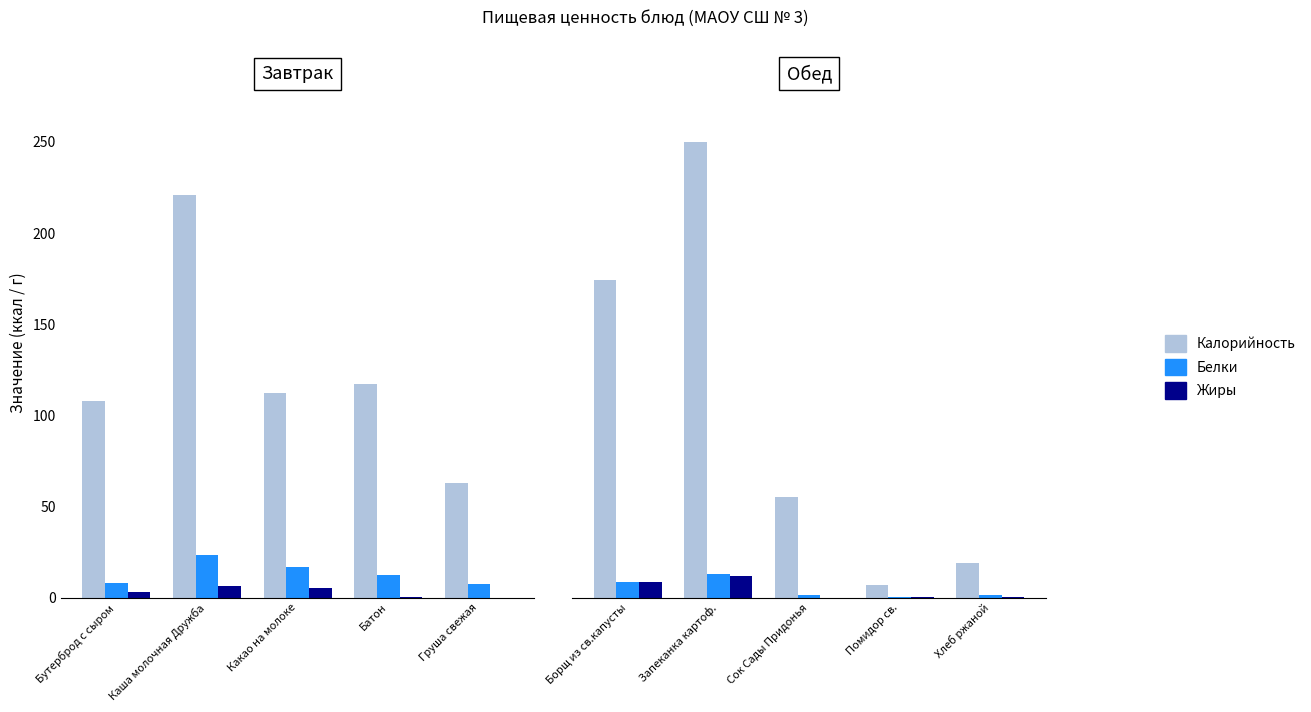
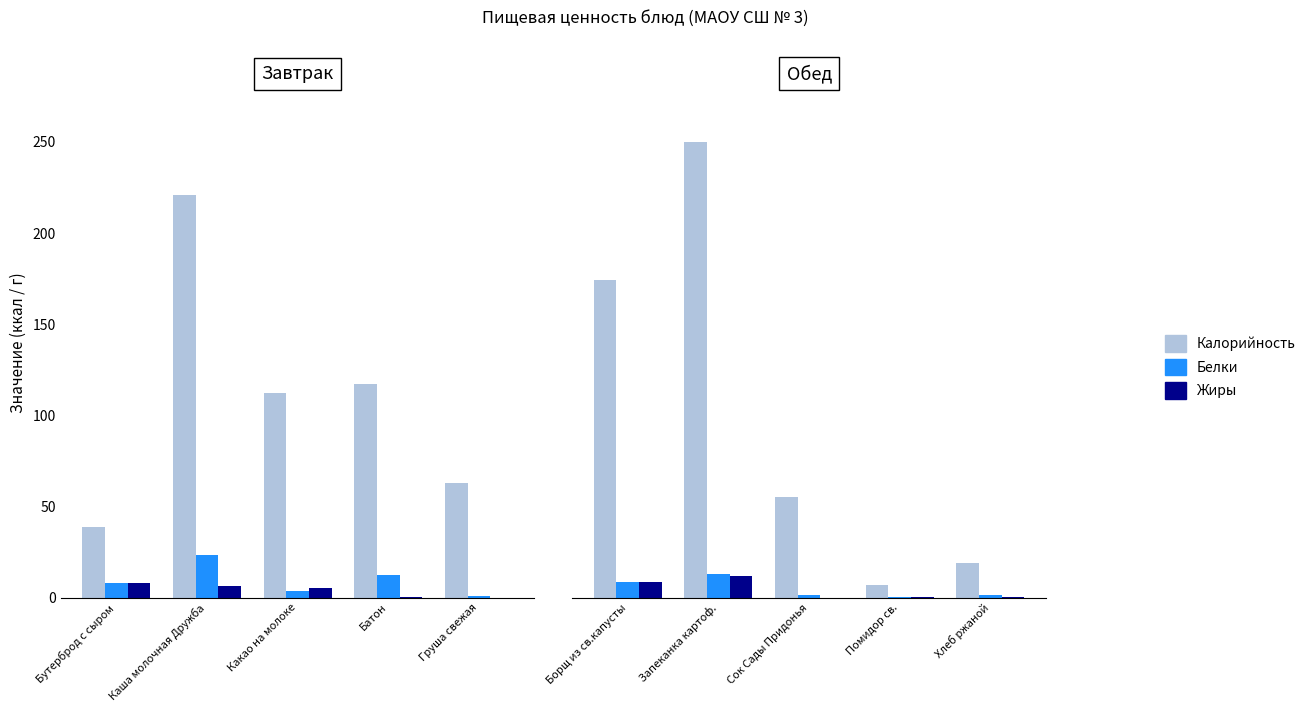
Завтрак, Калорийность, Бутерброд с сыром: 108 -> 39
Завтрак, Жиры, Бутерброд с сыром: 3 -> 8
Завтрак, Белки, Какао на молоке: 17 -> 4
Завтрак, Белки, Груша свежая: 8 -> 1
